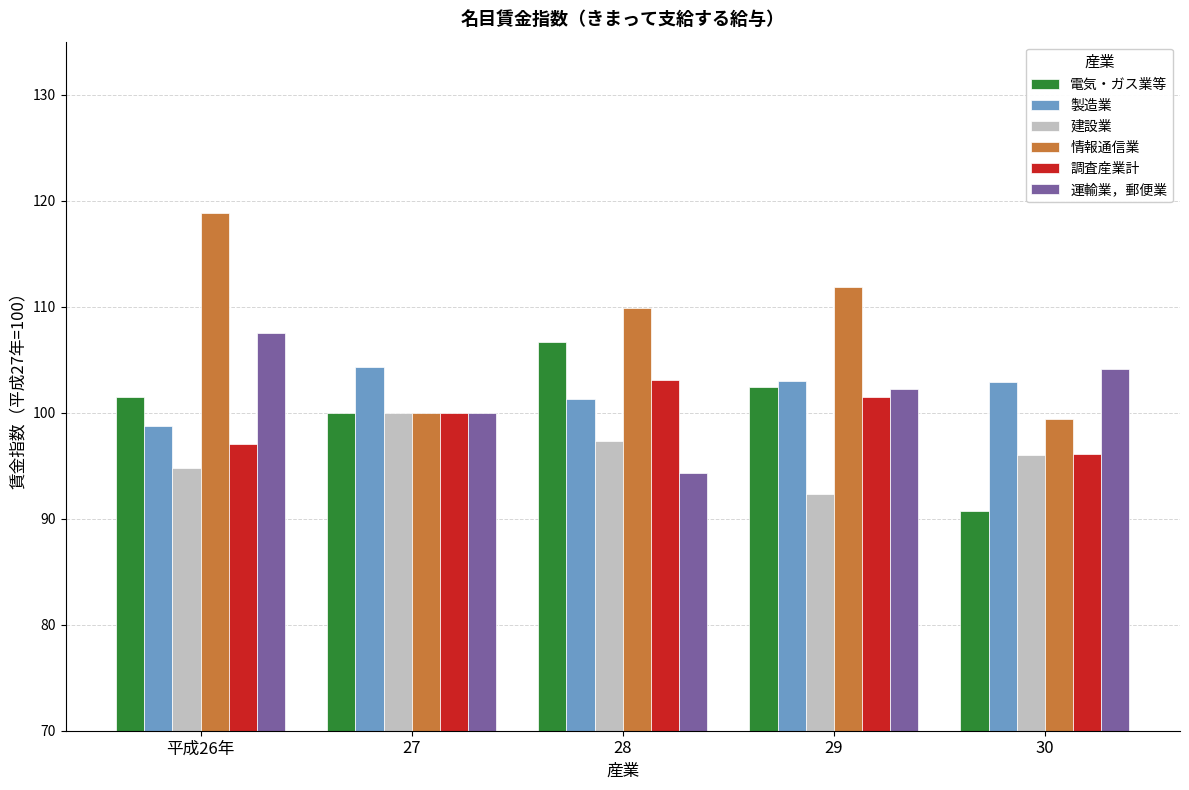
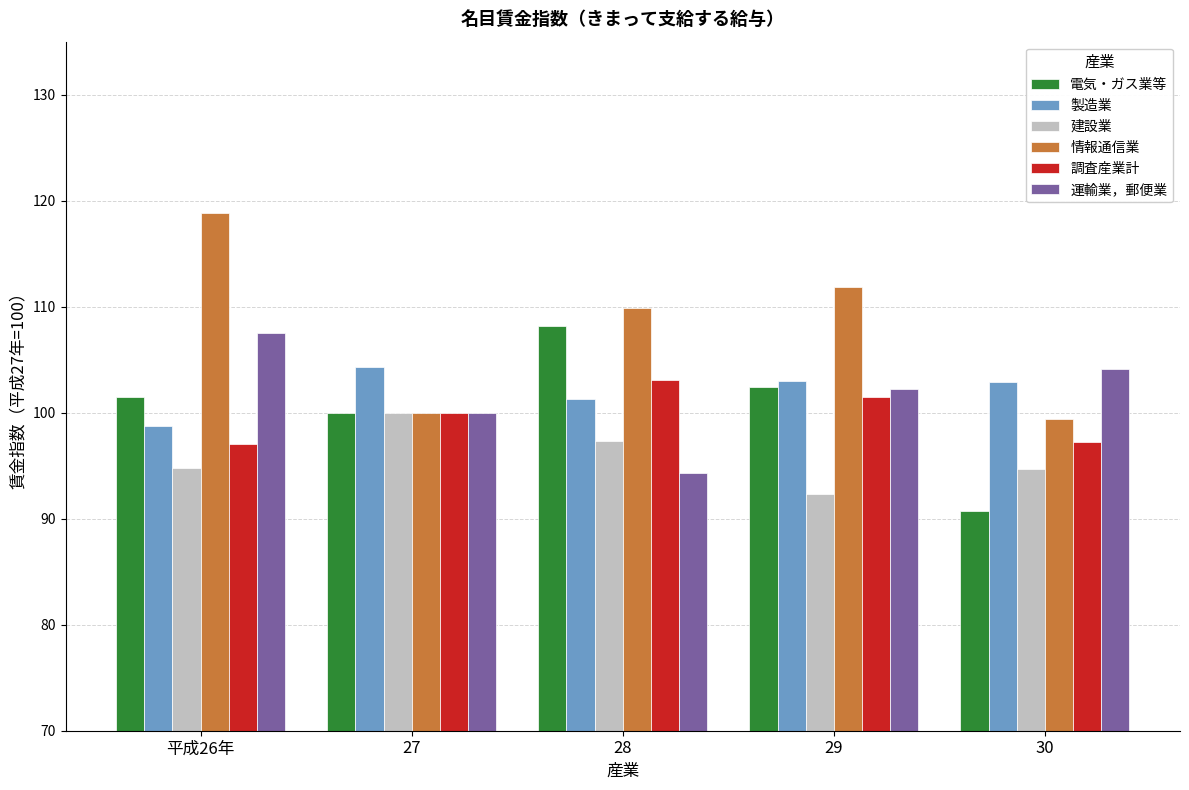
電気・ガス業等, 28: 106.7 -> 108.2
建設業, 30: 96.0 -> 94.7
調査産業計, 30: 96.1 -> 97.2
